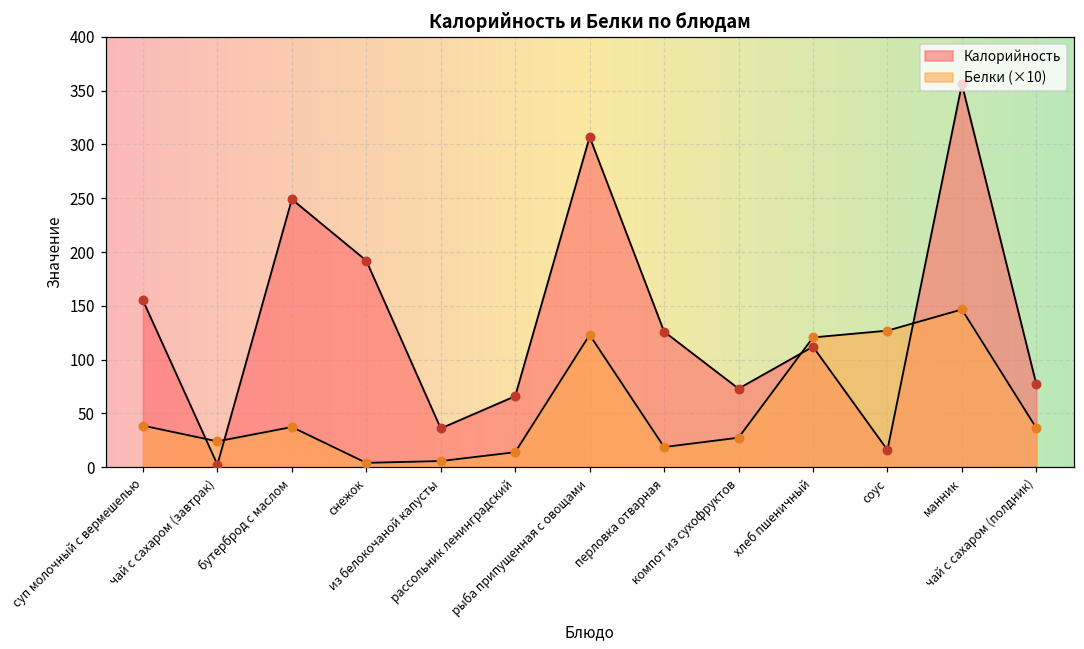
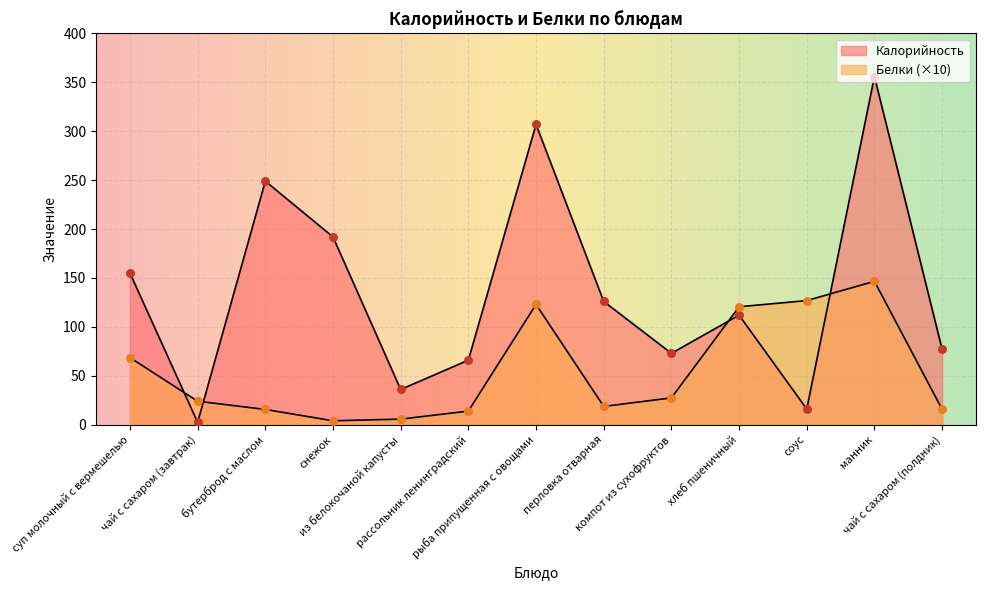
Белки (×10), суп молочный с вермешелью: 40 -> 70
Белки (×10), бутерброд с маслом: 40 -> 20
Белки (×10), чай с сахаром (полдник): 40 -> 20
